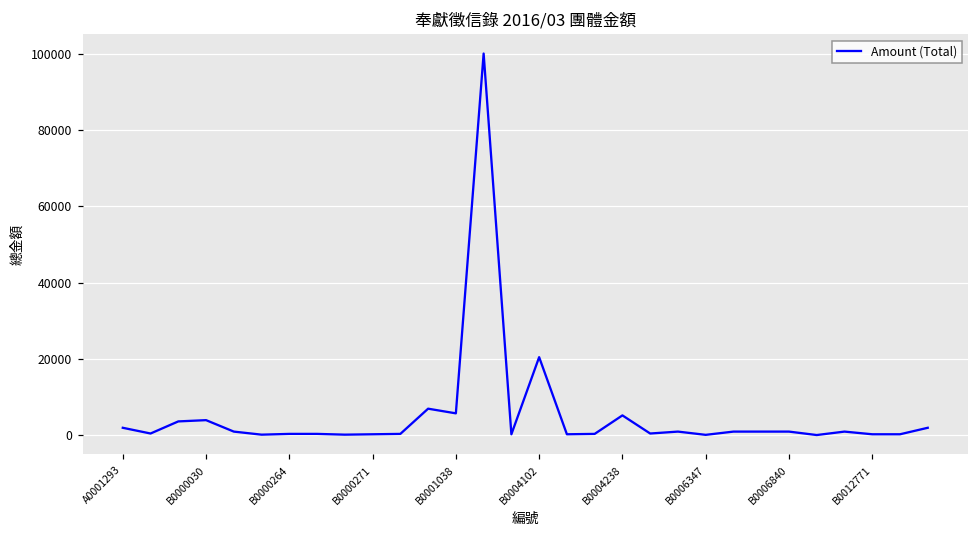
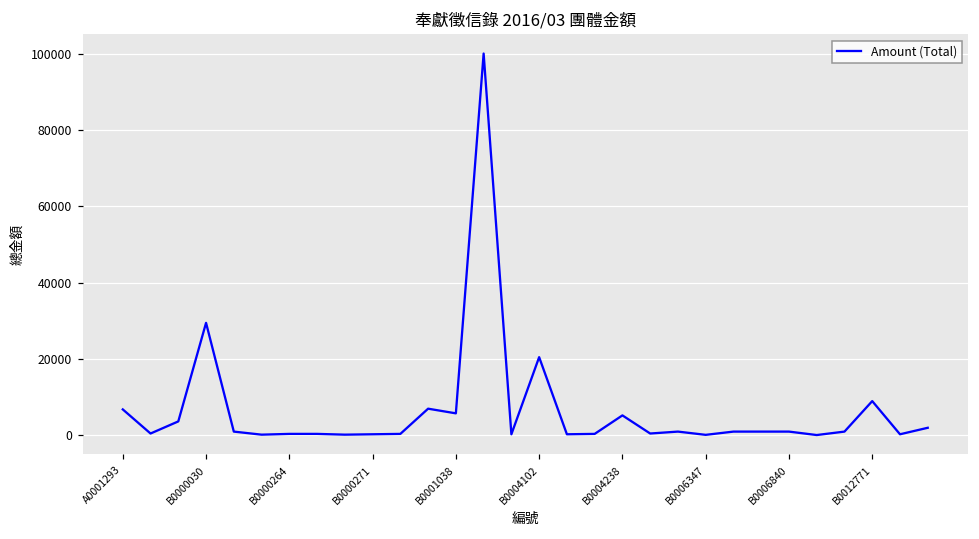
A0001293: 2000 -> 7000
B0000030: 4000 -> 29000
B0012771: 0 -> 9000
